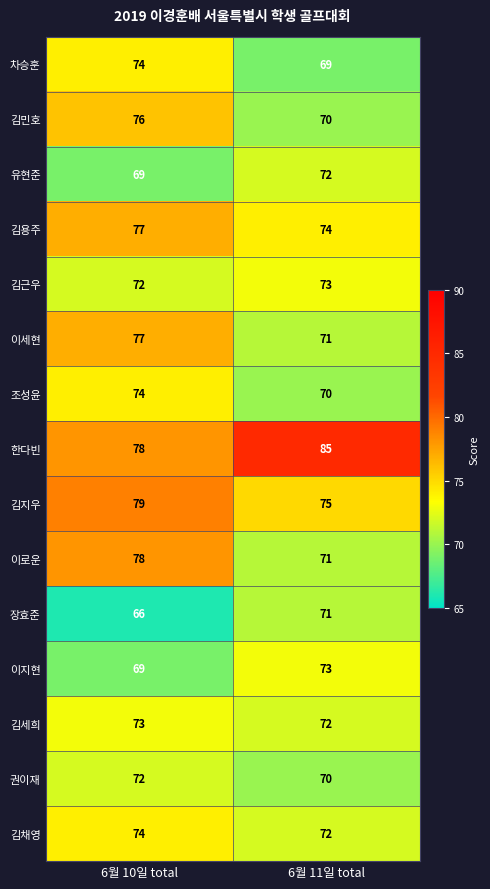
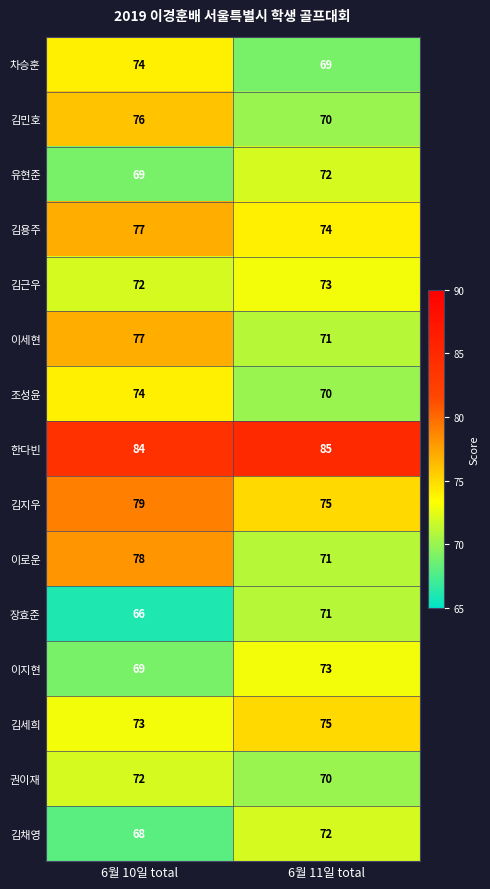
한다빈, 6월 10일 total: 78 -> 84
김세희, 6월 11일 total: 72 -> 75
김채영, 6월 10일 total: 74 -> 68
